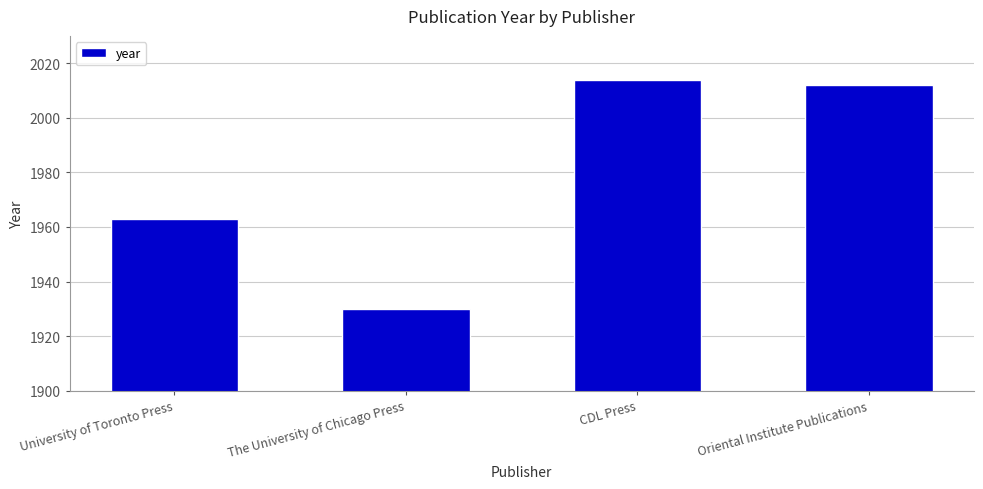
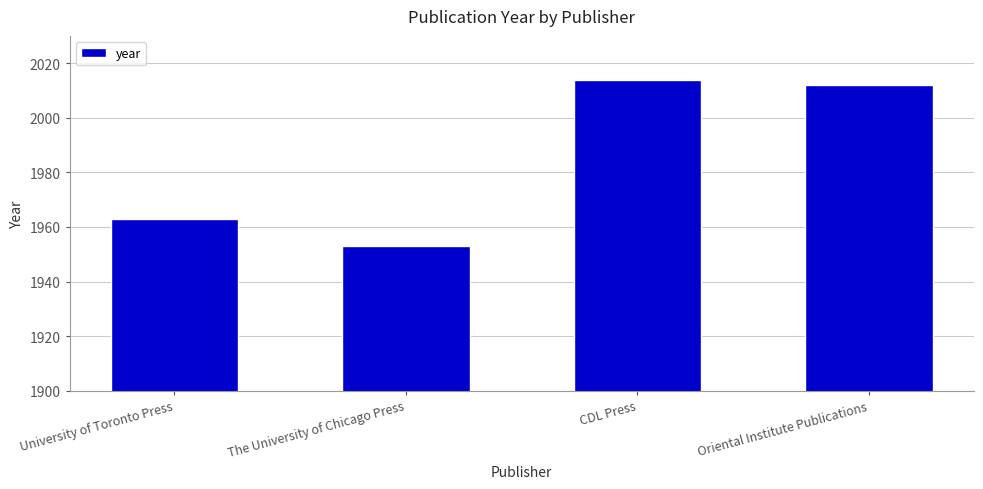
The University of Chicago Press: 1930 -> 1953
